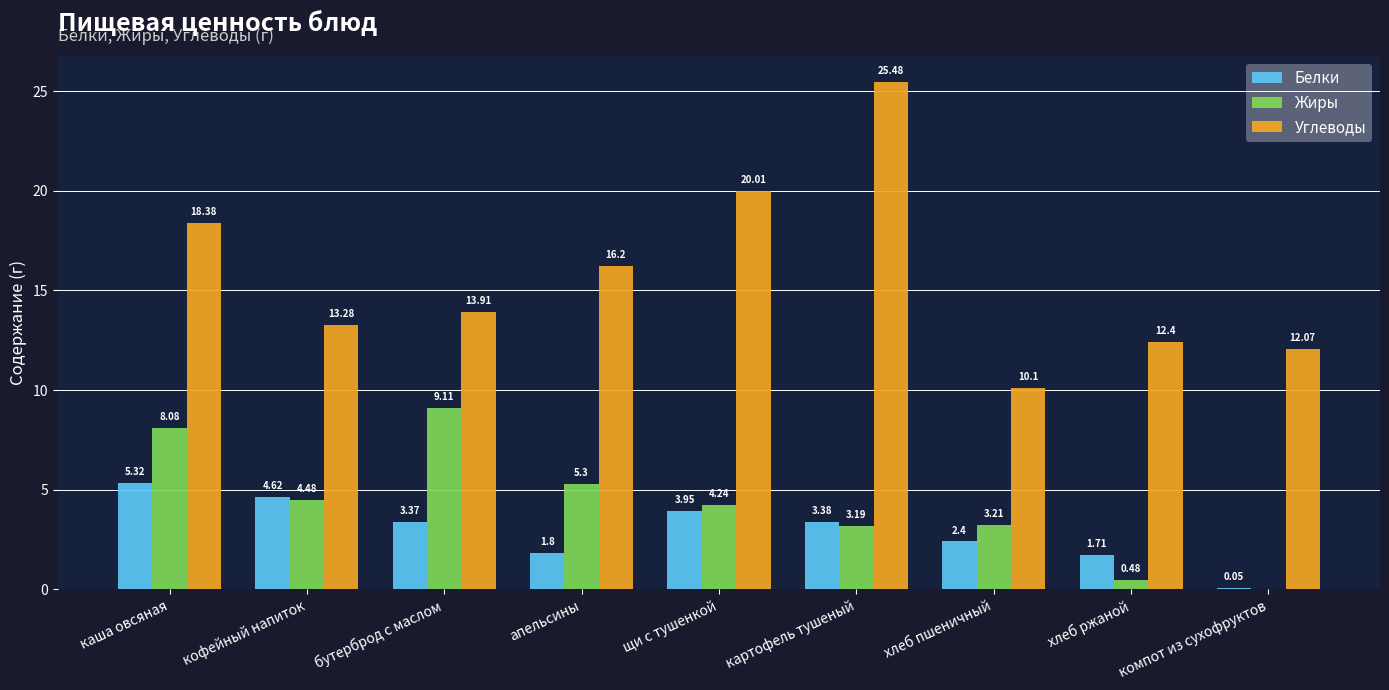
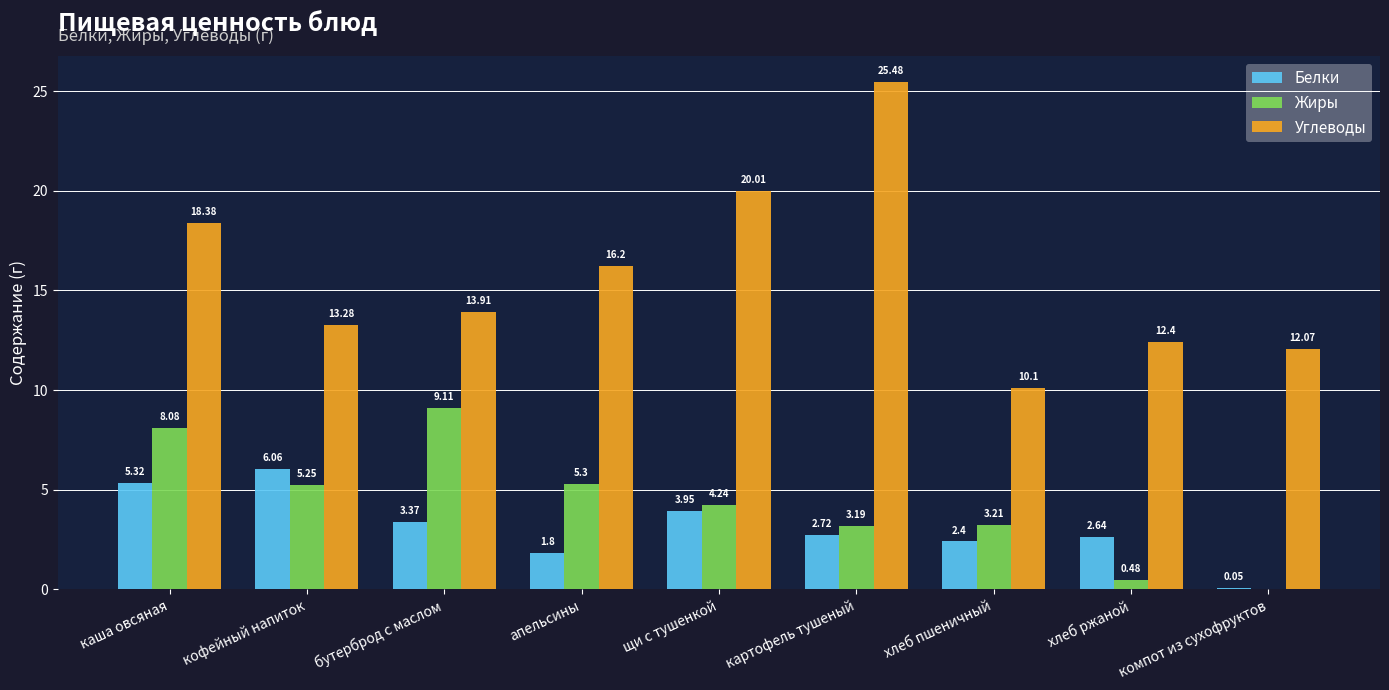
Белки, кофейный напиток: 4.62 -> 6.06
Жиры, кофейный напиток: 4.48 -> 5.25
Белки, картофель тушеный: 3.38 -> 2.72
Белки, хлеб ржаной: 1.71 -> 2.64
